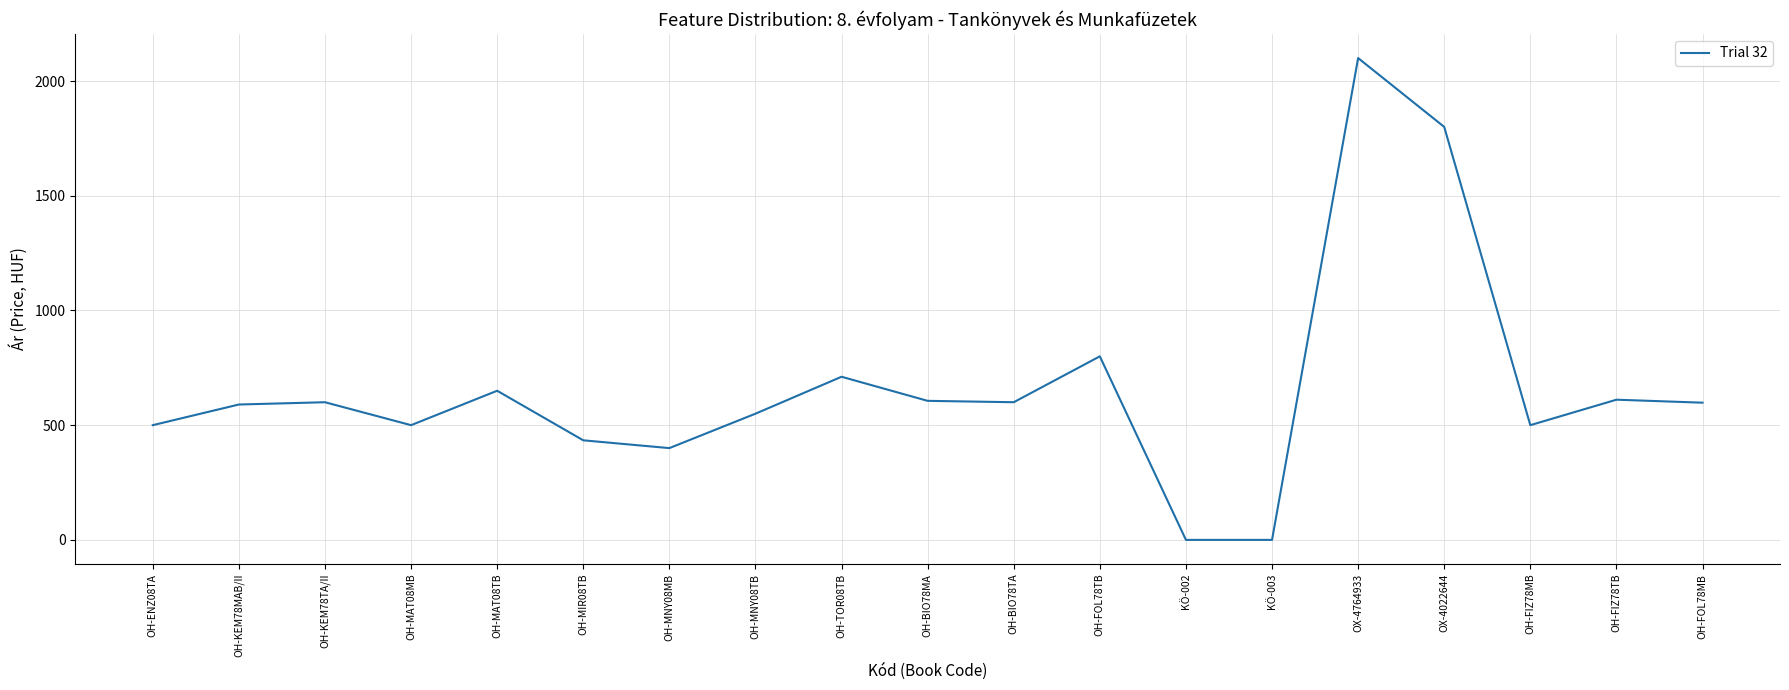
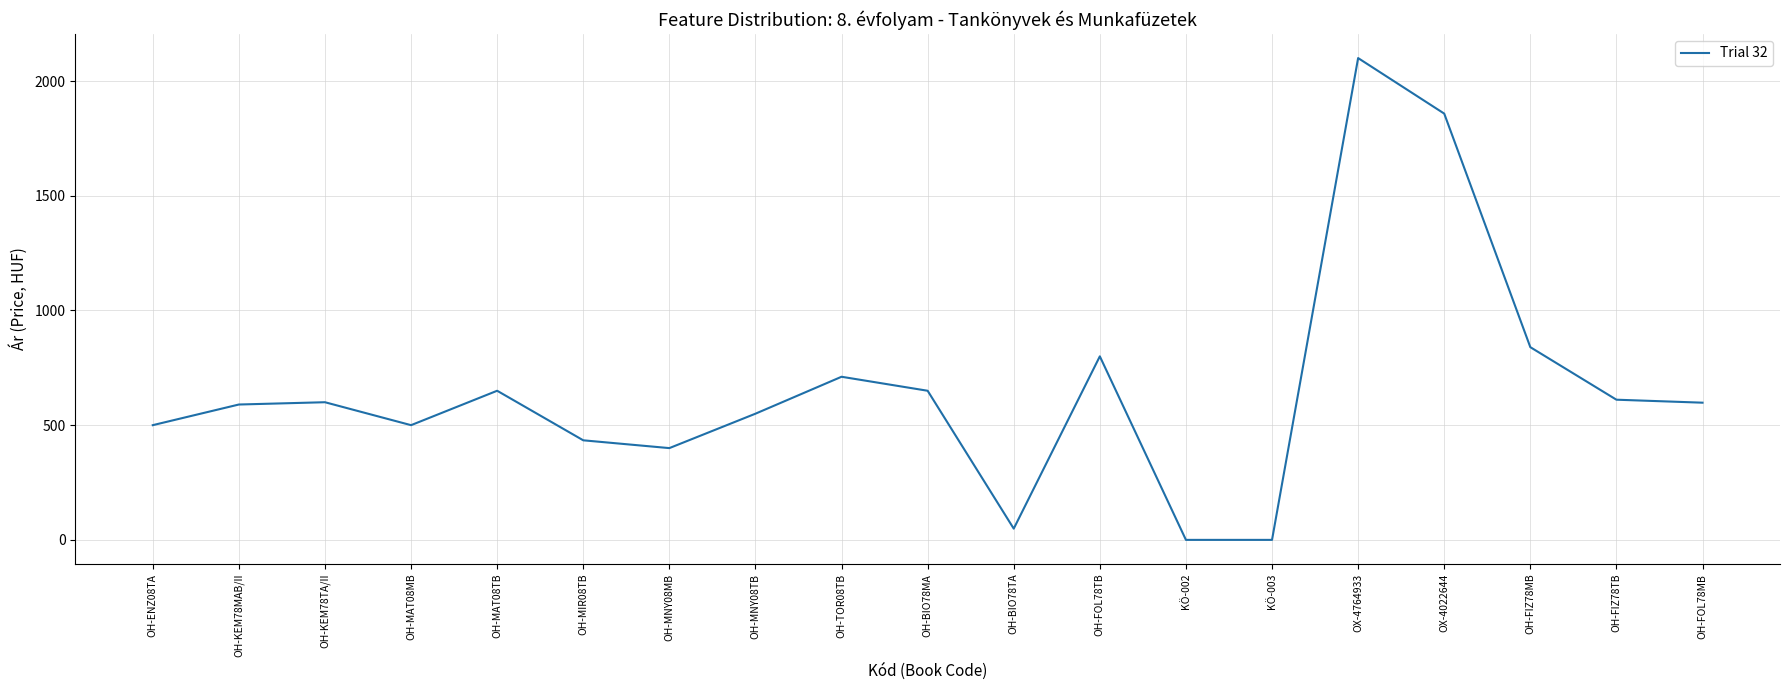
OH-BIO78MA: 610 -> 650
OH-BIO78TA: 600 -> 50
OX-4022644: 1800 -> 1860
OH-FIZ78MB: 500 -> 840
